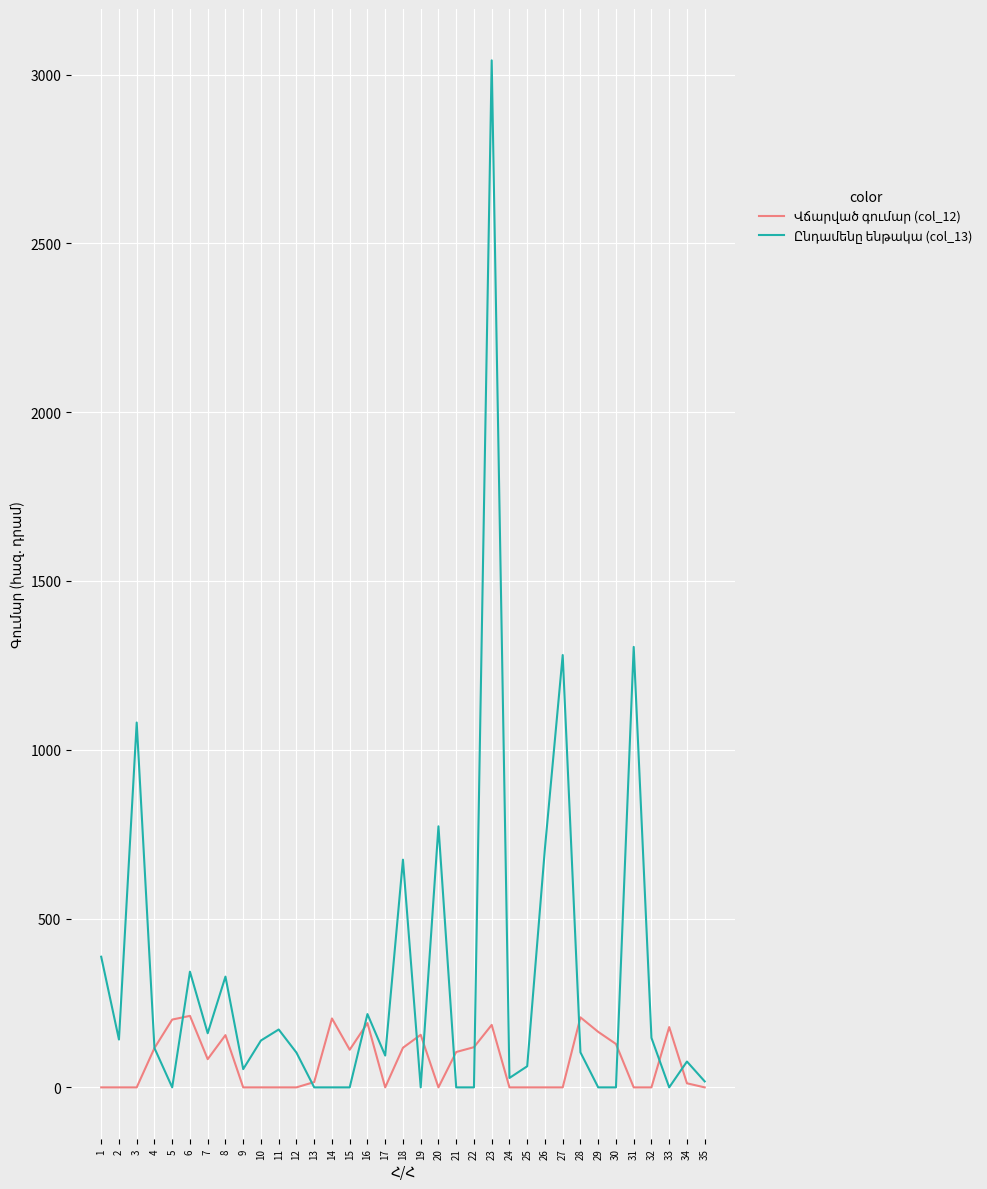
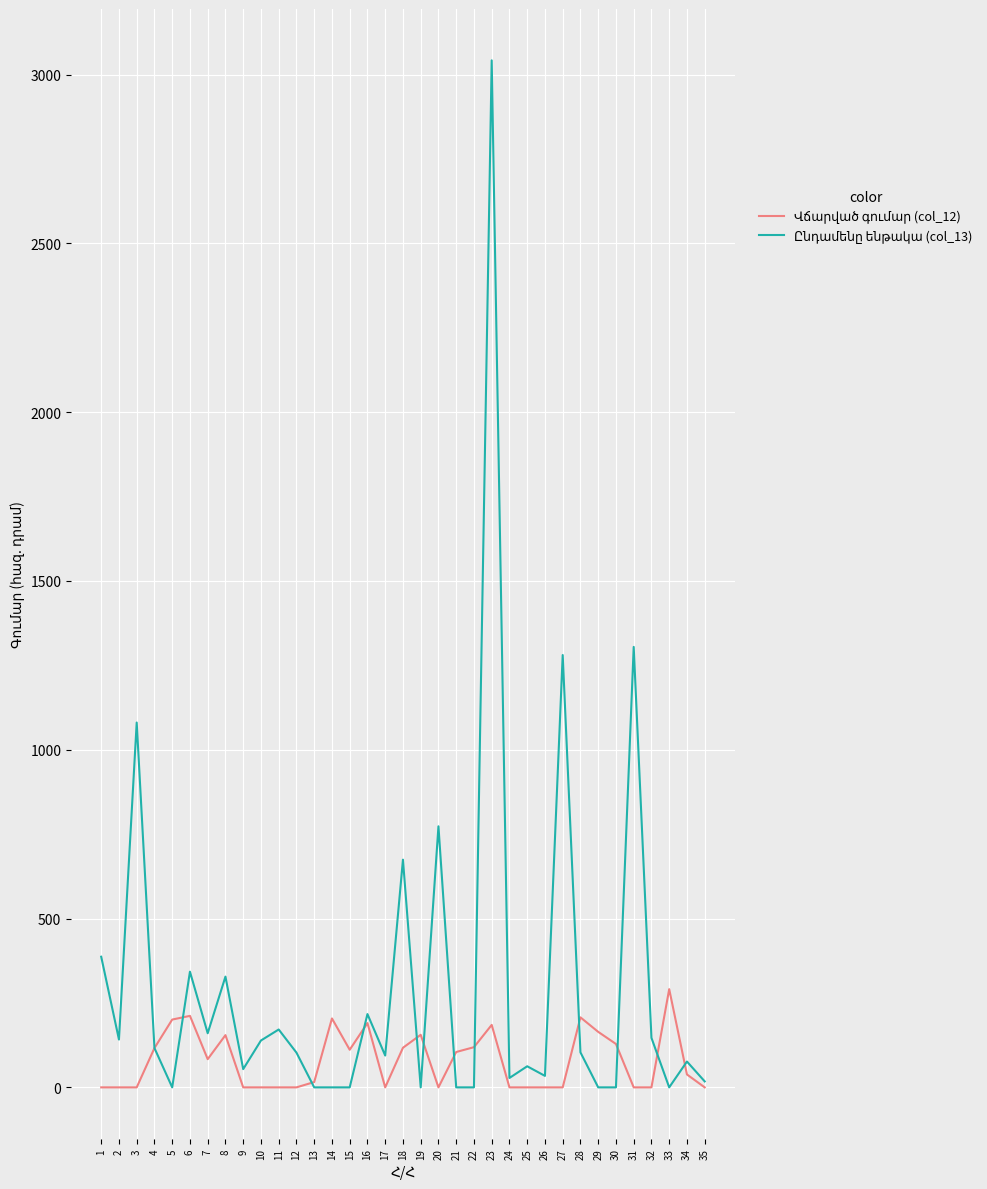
Ընդամենը ենթակա (col_13), 26: 710 -> 30
Վճարված գումար (col_12), 33: 180 -> 290
Վճարված գումար (col_12), 34: 10 -> 40
